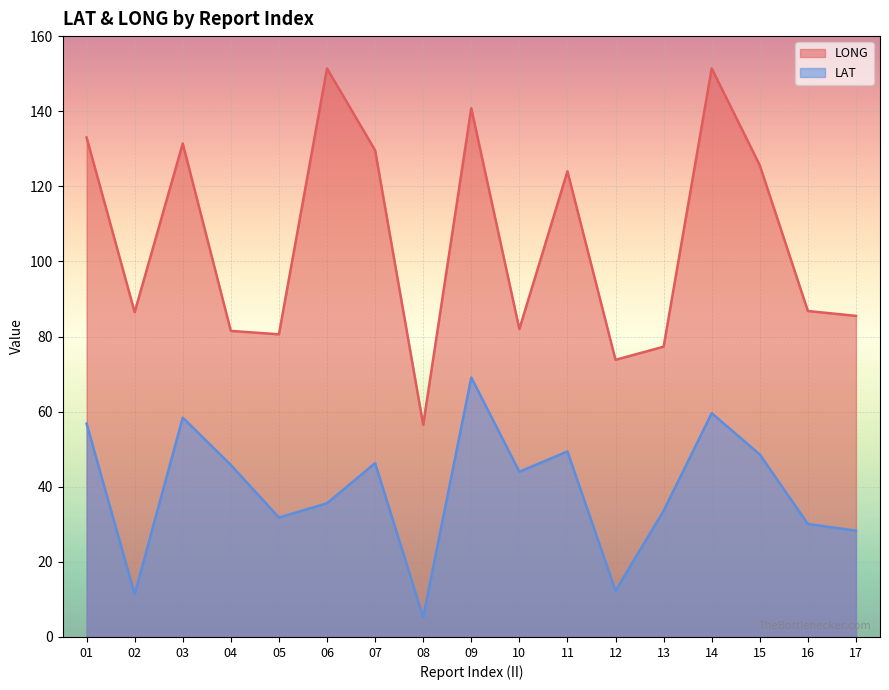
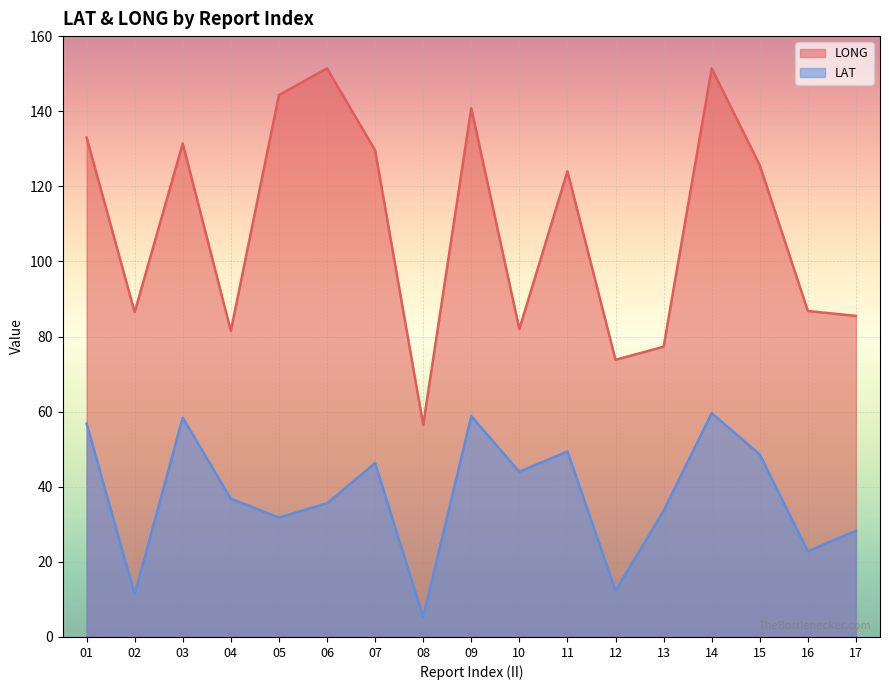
LAT, 04: 46 -> 37
LONG, 05: 81 -> 144
LAT, 09: 69 -> 59
LAT, 16: 30 -> 23
